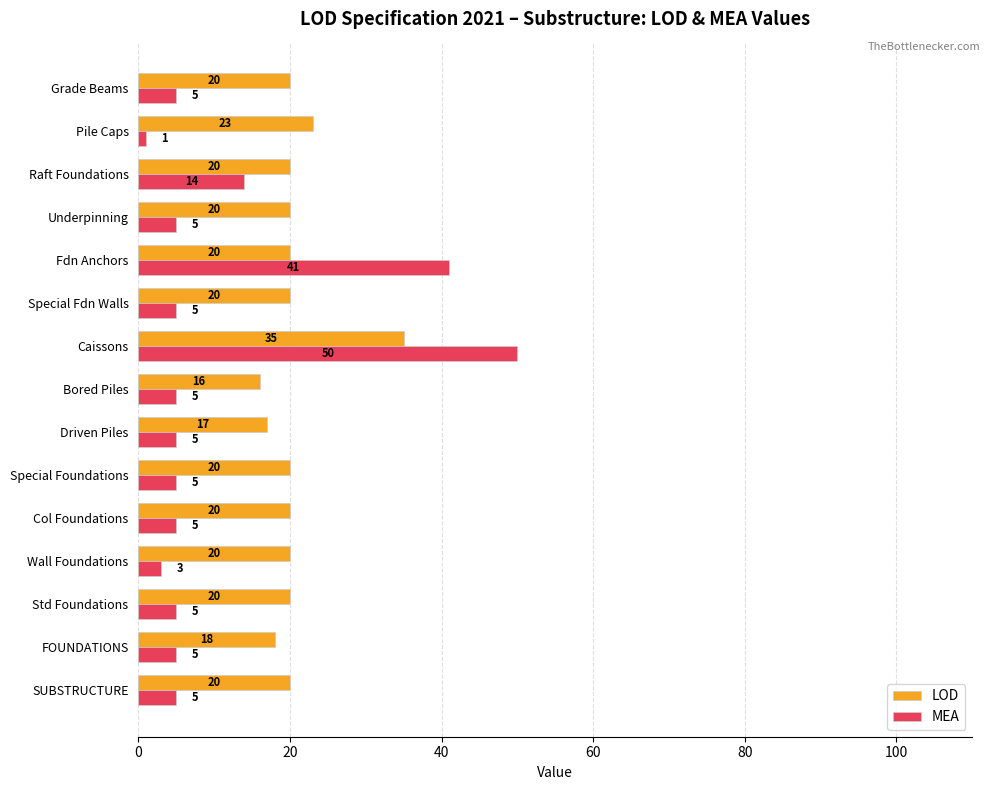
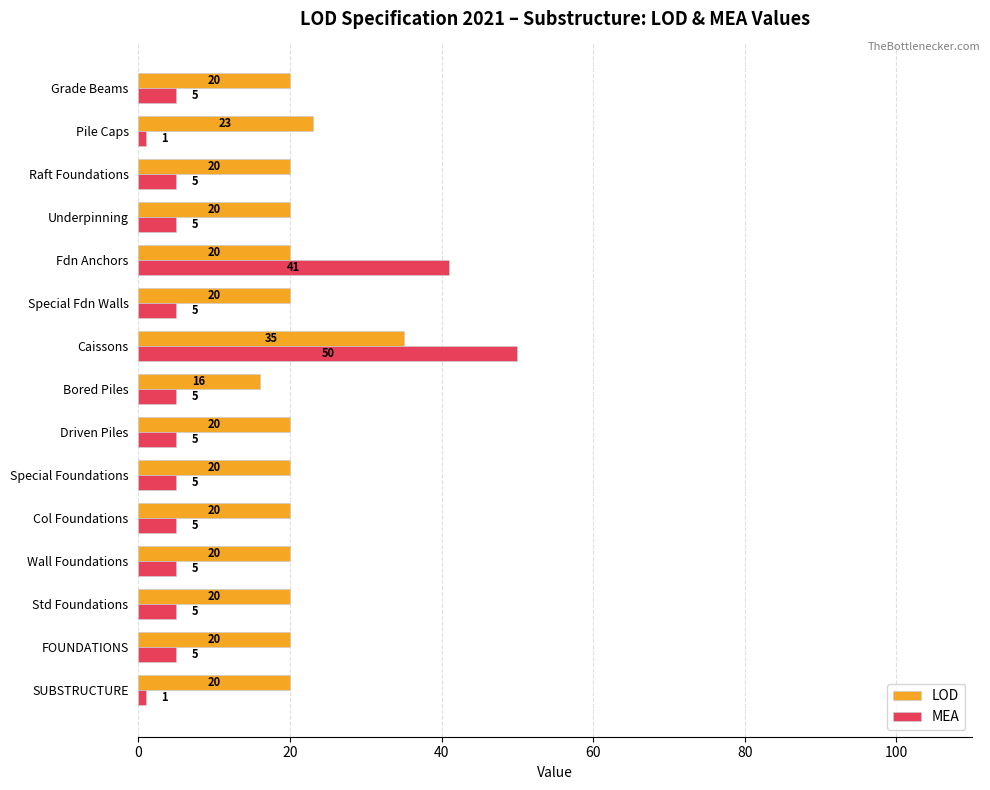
MEA, Raft Foundations: 14 -> 5
LOD, Driven Piles: 17 -> 20
MEA, Wall Foundations: 3 -> 5
LOD, FOUNDATIONS: 18 -> 20
MEA, SUBSTRUCTURE: 5 -> 1
